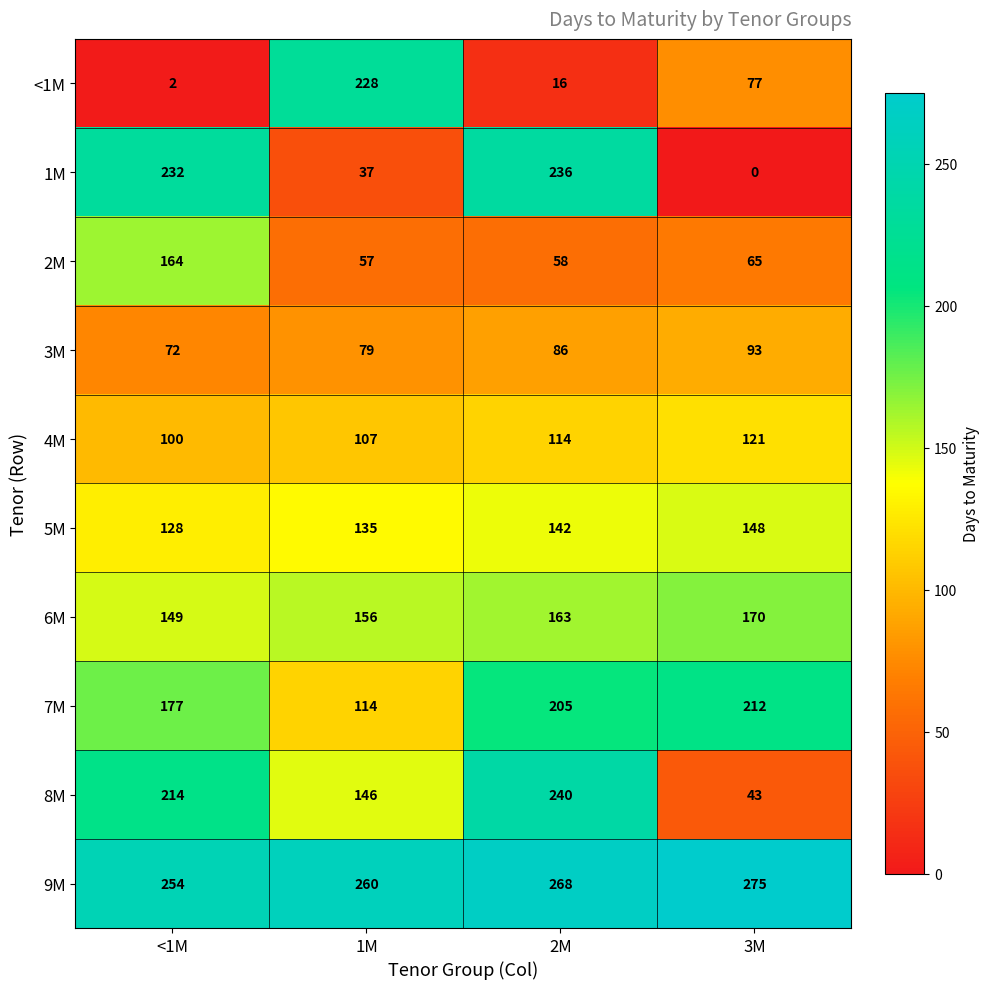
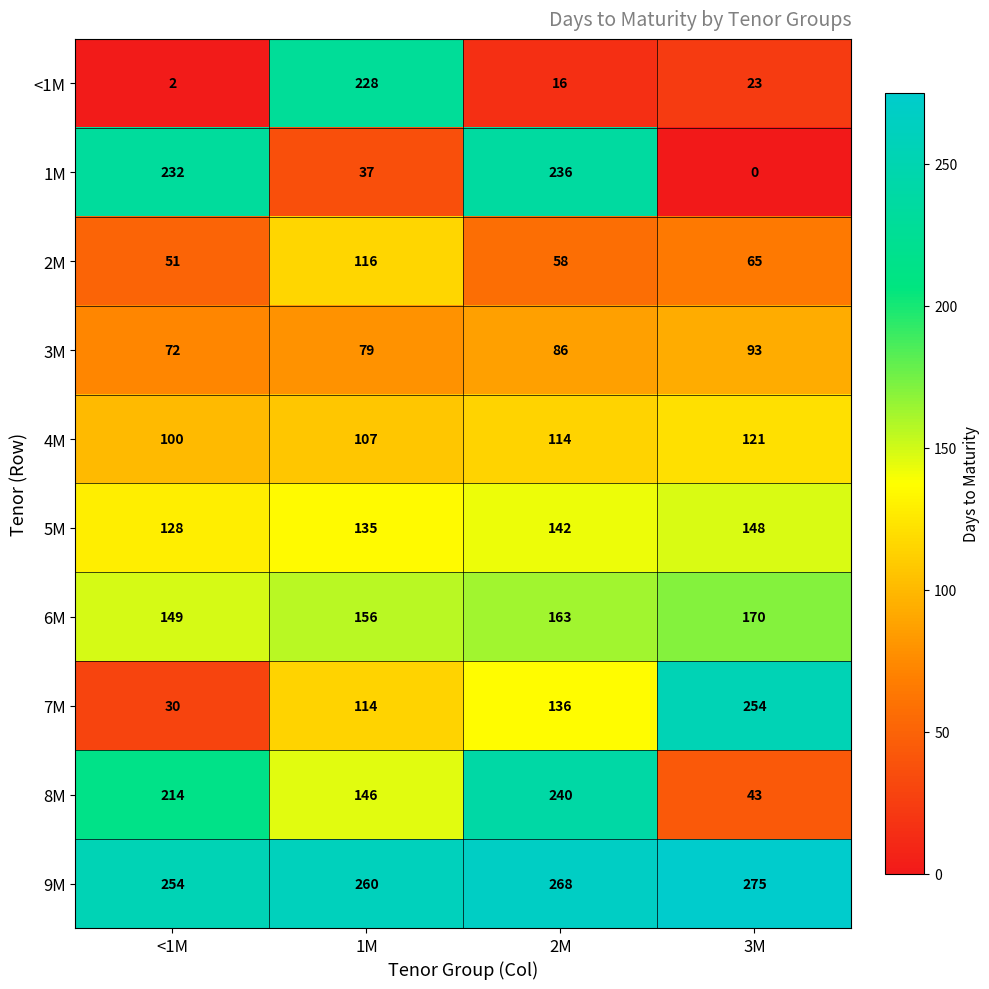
<1M, 3M: 77 -> 23
2M, <1M: 164 -> 51
2M, 1M: 57 -> 116
7M, <1M: 177 -> 30
7M, 2M: 205 -> 136
7M, 3M: 212 -> 254
